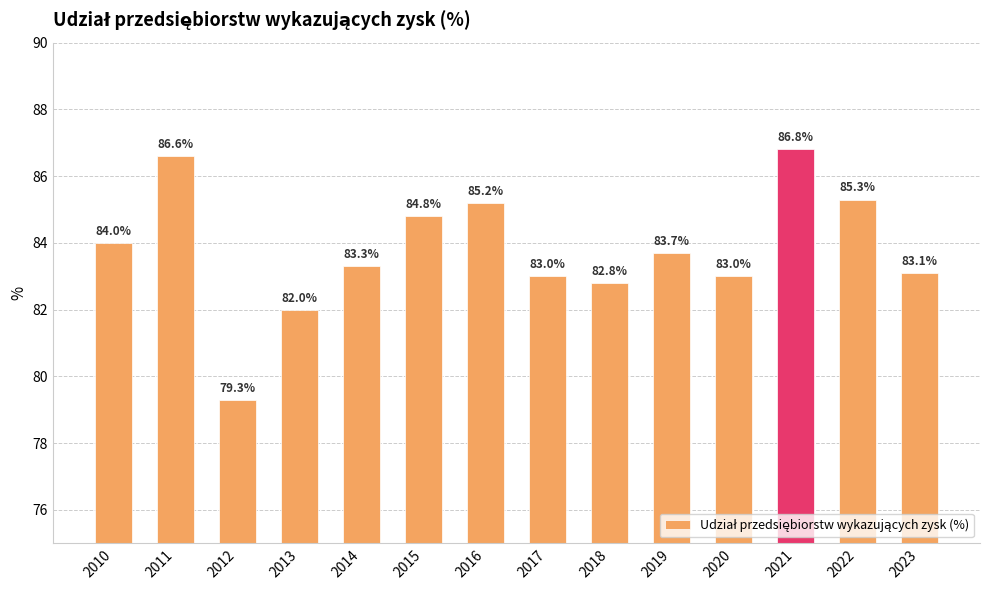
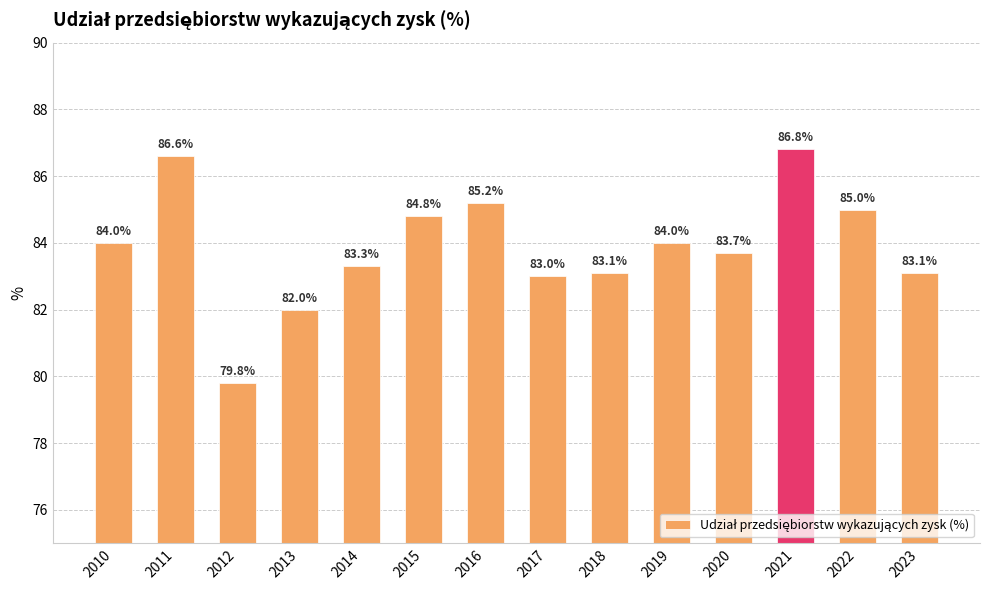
2012: 79.3% -> 79.8%
2018: 82.8% -> 83.1%
2019: 83.7% -> 84.0%
2020: 83.0% -> 83.7%
2022: 85.3% -> 85.0%
